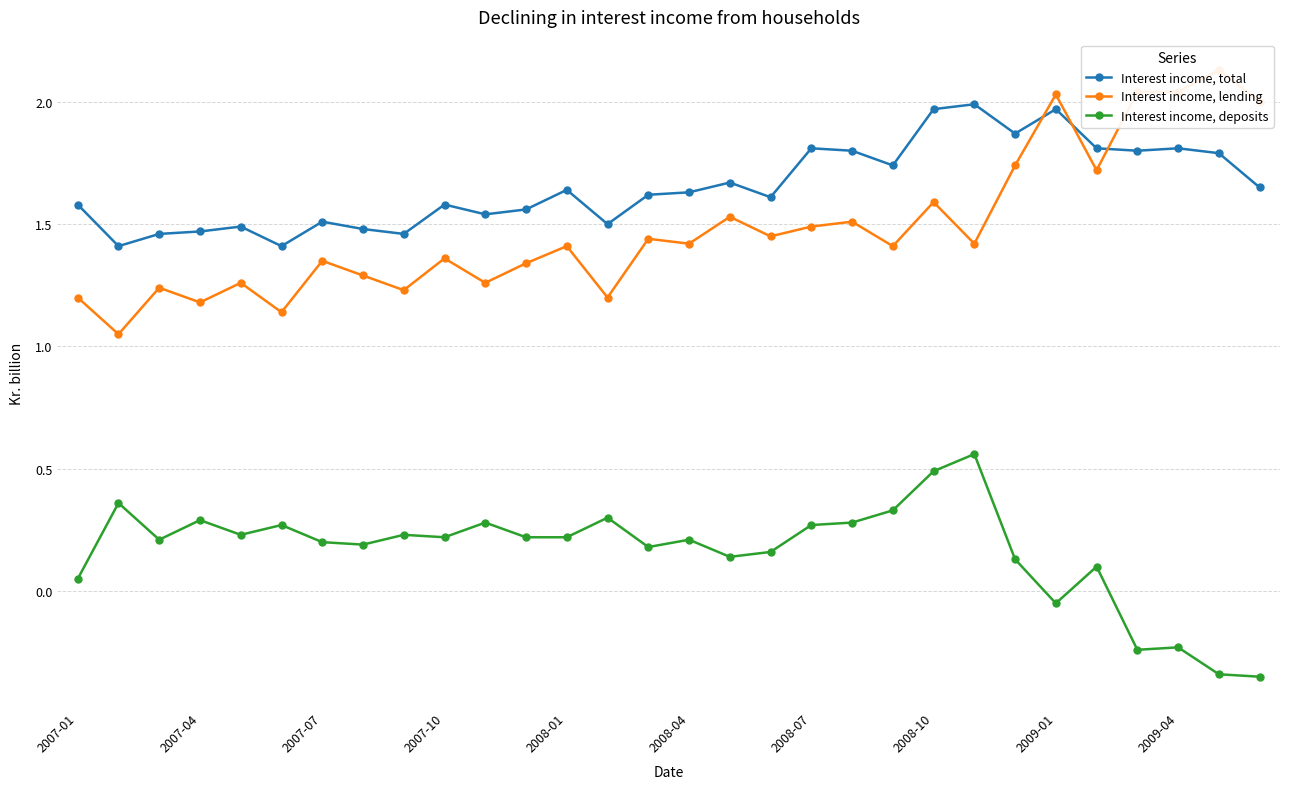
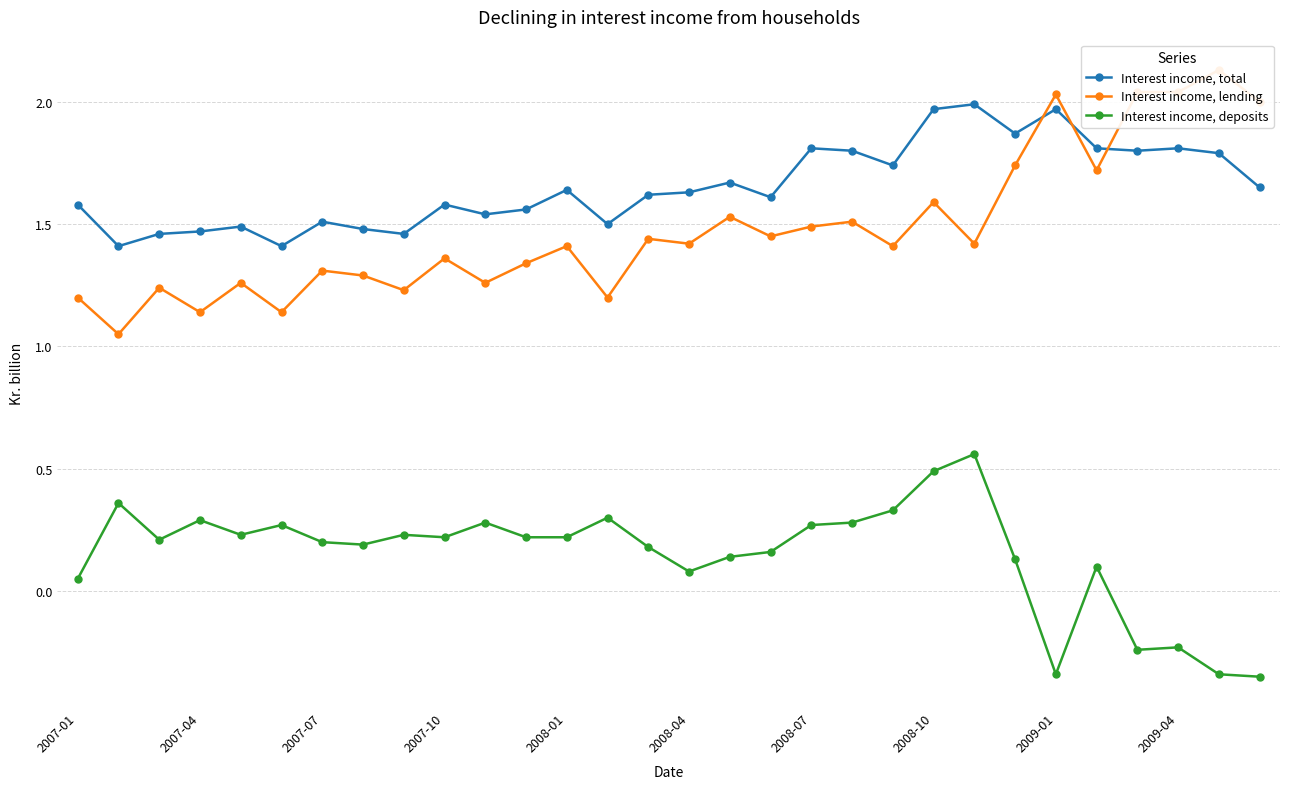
Interest income, lending, 2007-04: 1.18 -> 1.14
Interest income, lending, 2007-07: 1.35 -> 1.31
Interest income, deposits, 2008-04: 0.21 -> 0.08
Interest income, deposits, 2009-01: -0.05 -> -0.34
